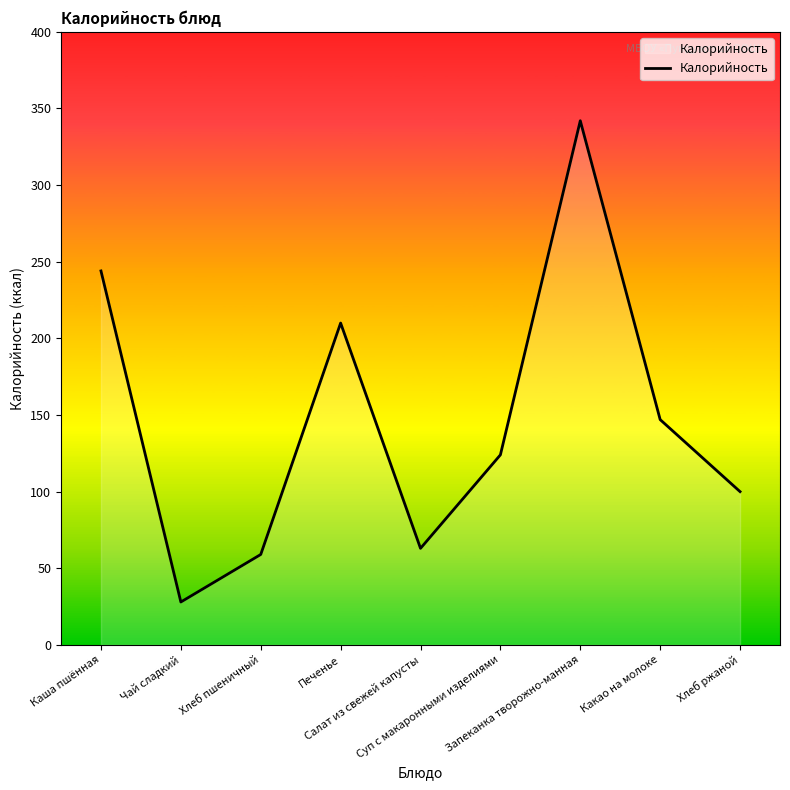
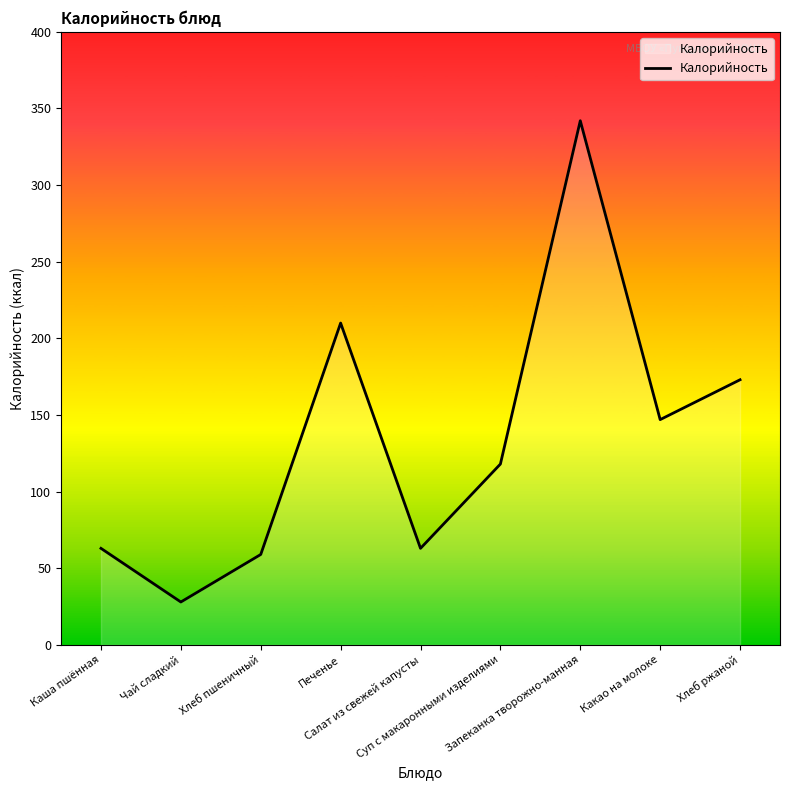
Каша пшённая: 244 -> 63
Суп с макаронными изделиями: 124 -> 118
Хлеб ржаной: 100 -> 173
